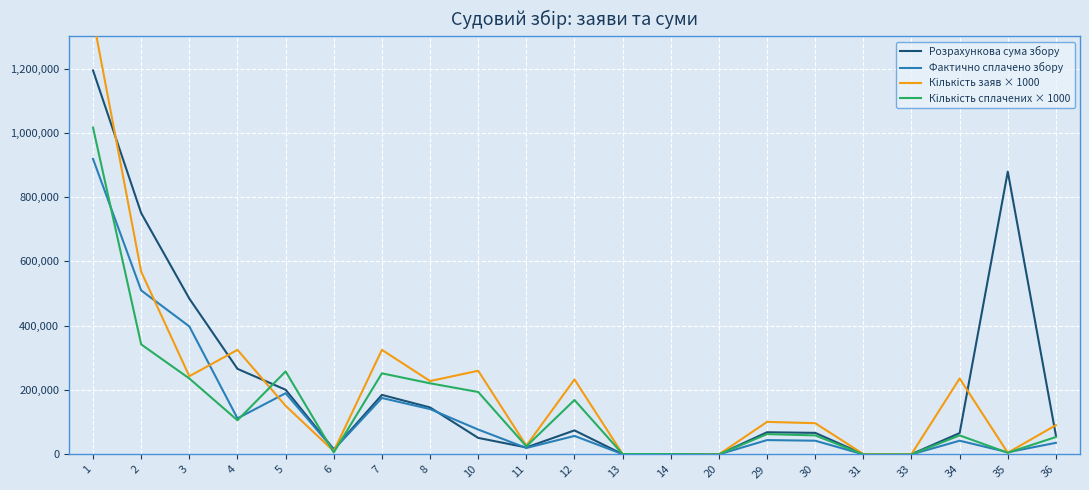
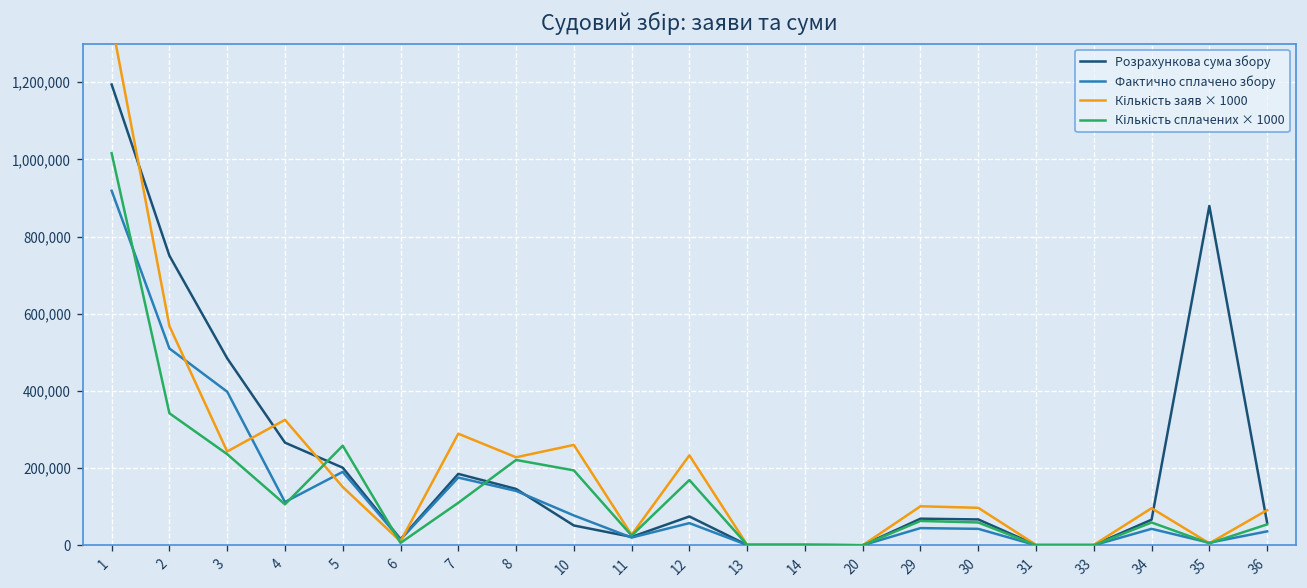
Кількість заяв × 1000, 7: 330,000 -> 290,000
Кількість сплачених × 1000, 7: 250,000 -> 110,000
Кількість заяв × 1000, 34: 240,000 -> 100,000
